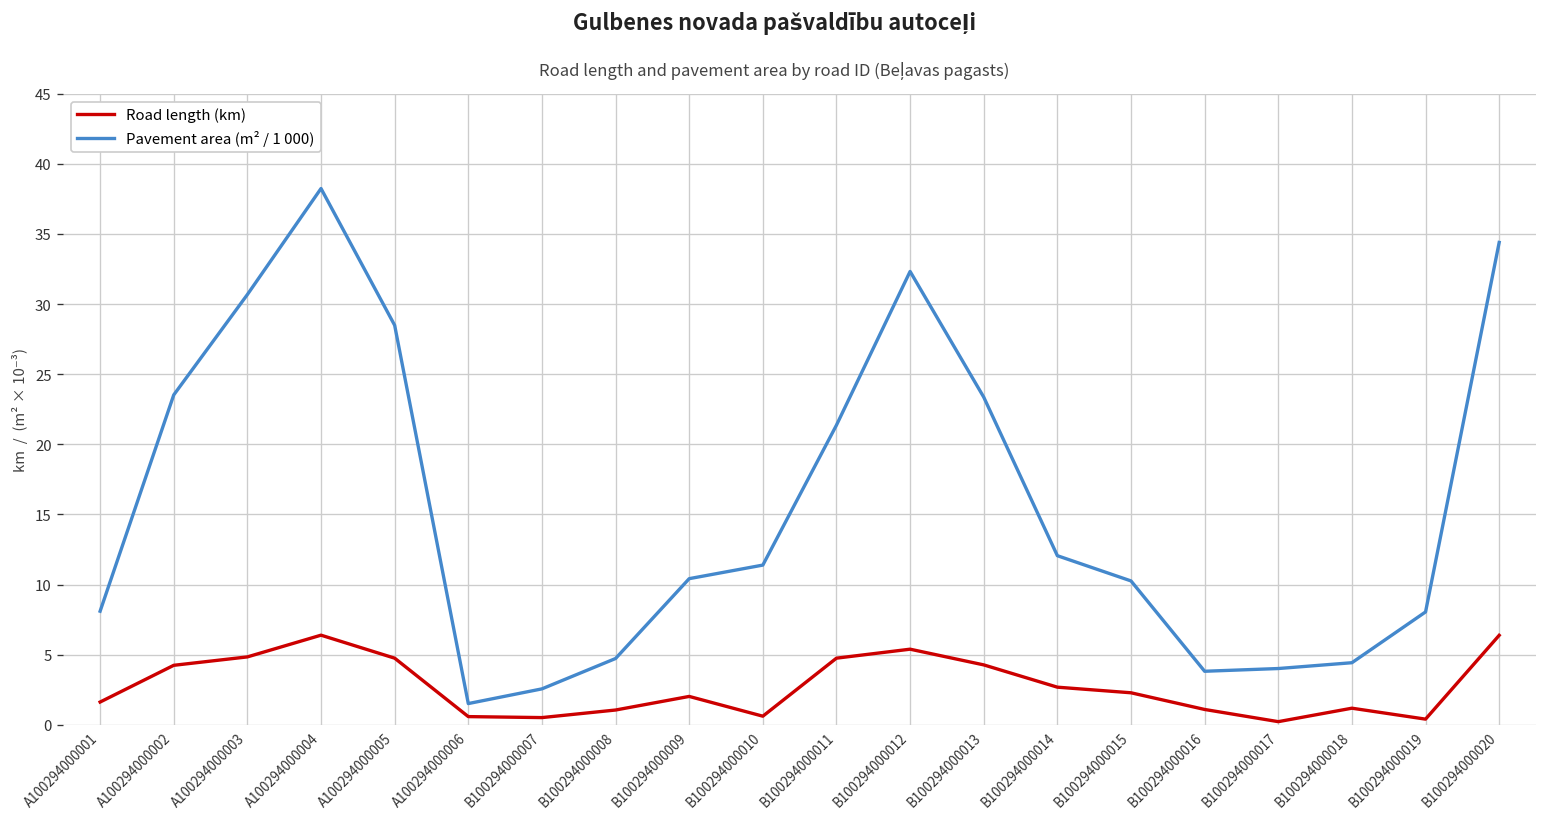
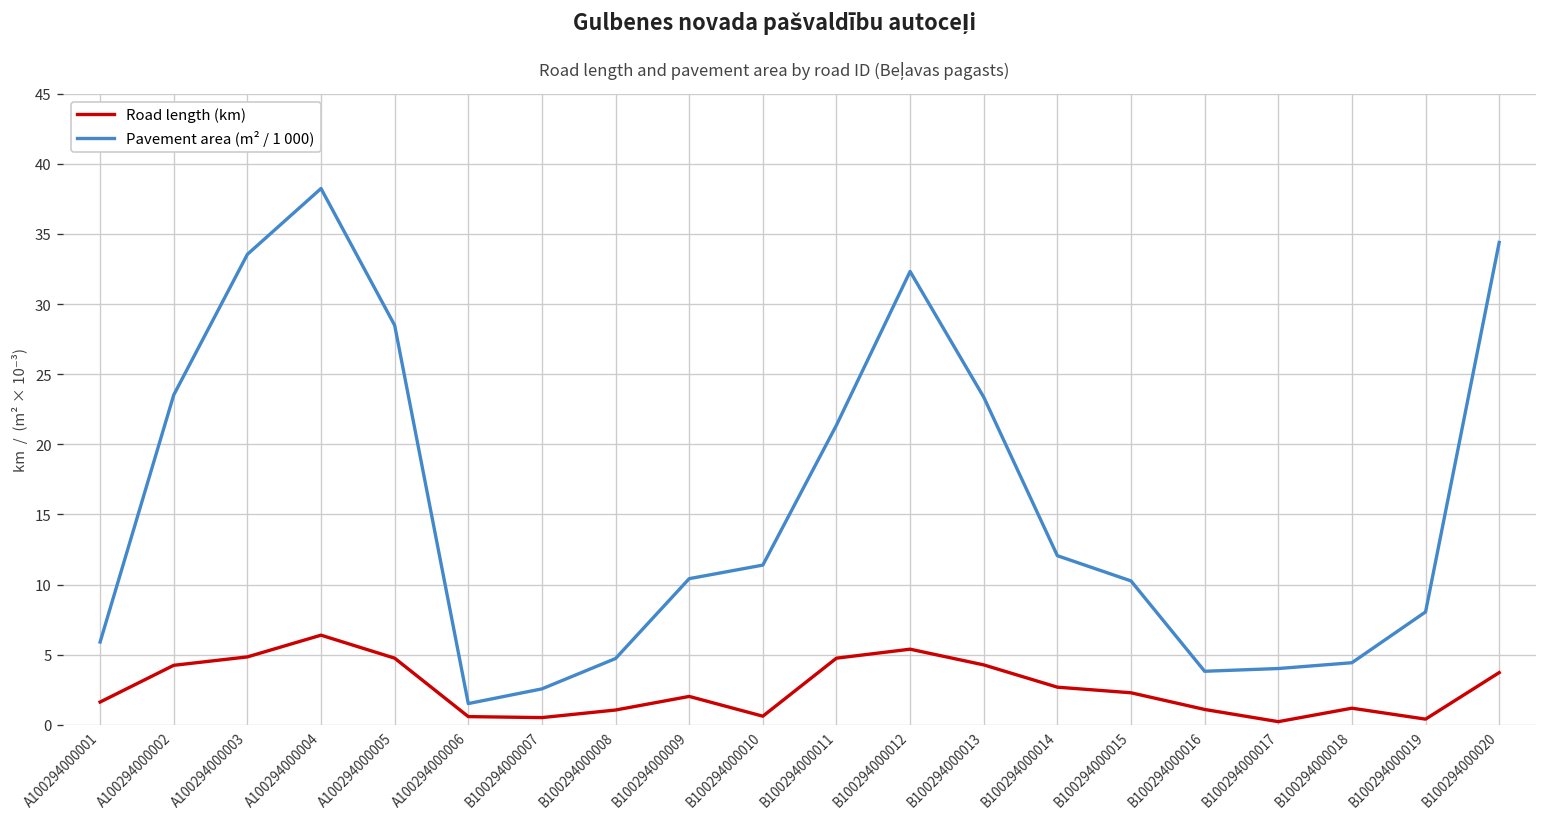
Pavement area (m² / 1 000), A100294000001: 8.1 -> 5.9
Pavement area (m² / 1 000), A100294000003: 30.7 -> 33.6
Road length (km), B100294000020: 6.4 -> 3.7
